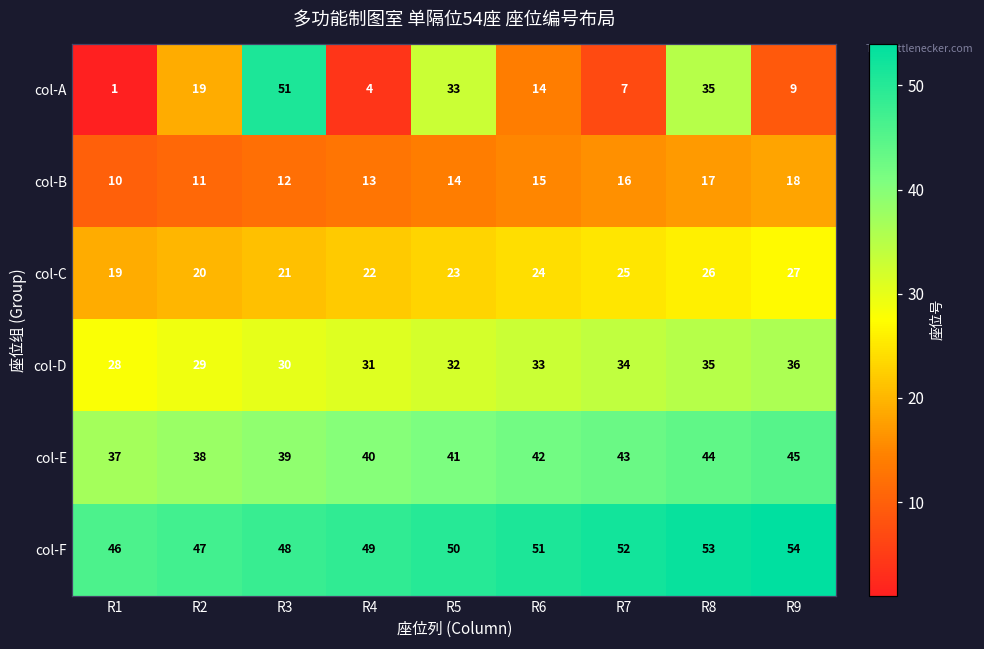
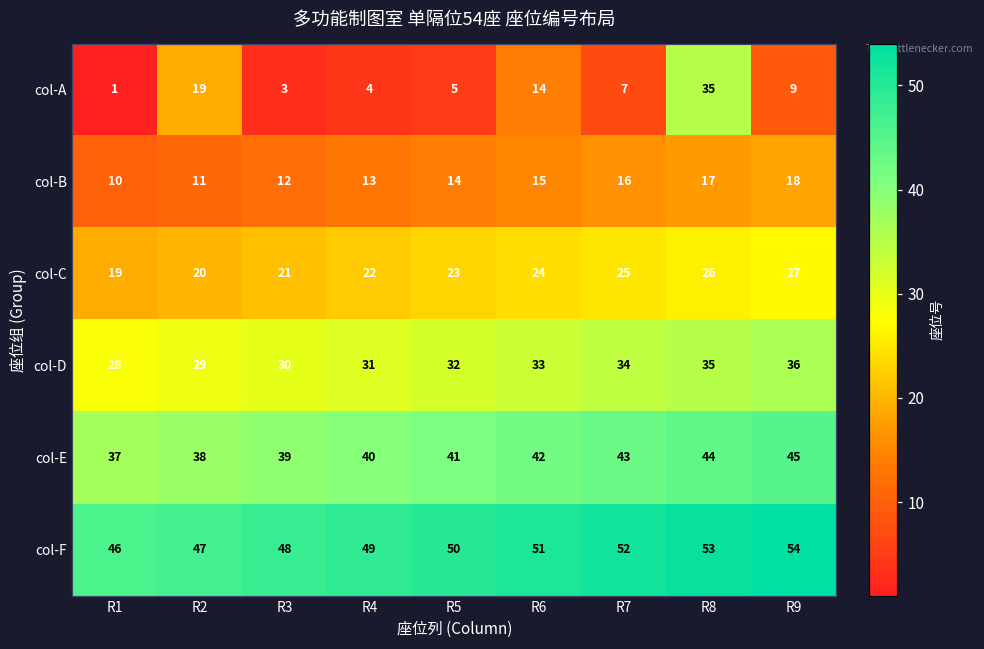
col-A, R3: 51 -> 3
col-A, R5: 33 -> 5
